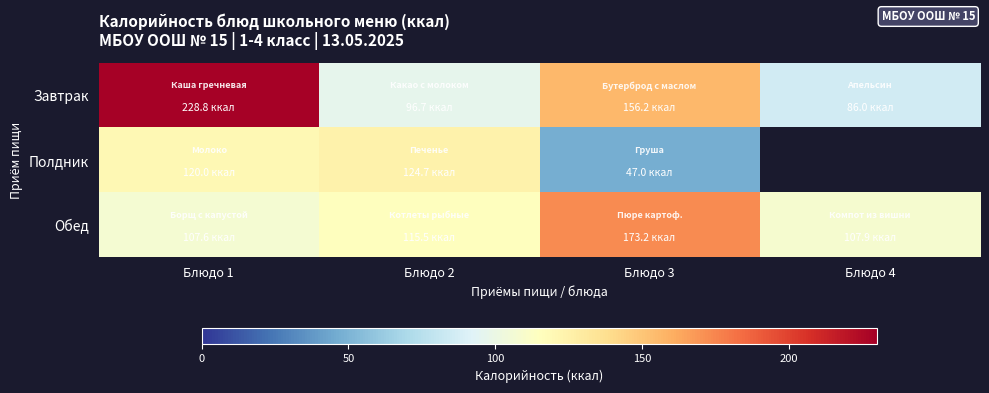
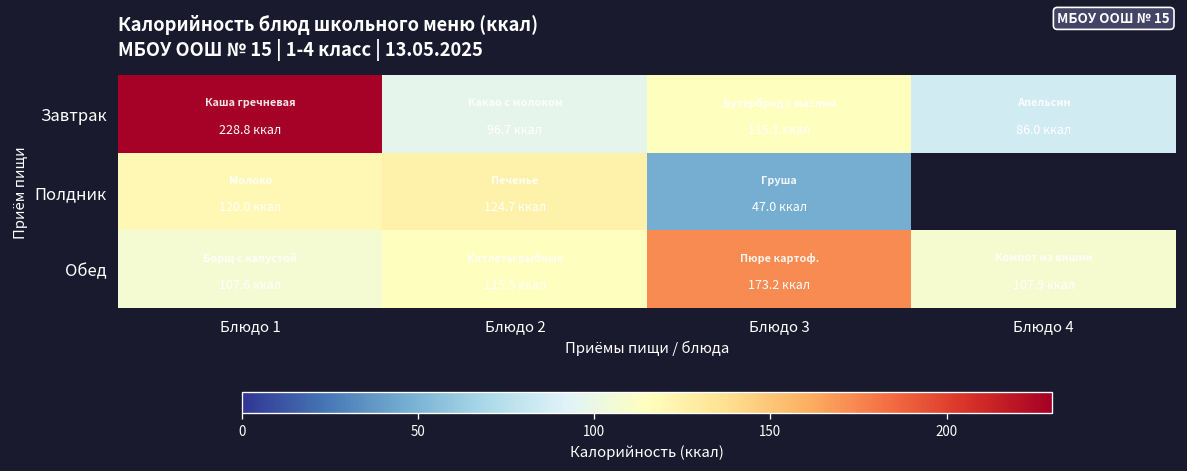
Завтрак, Блюдо 3: 156.2 -> 115.1
